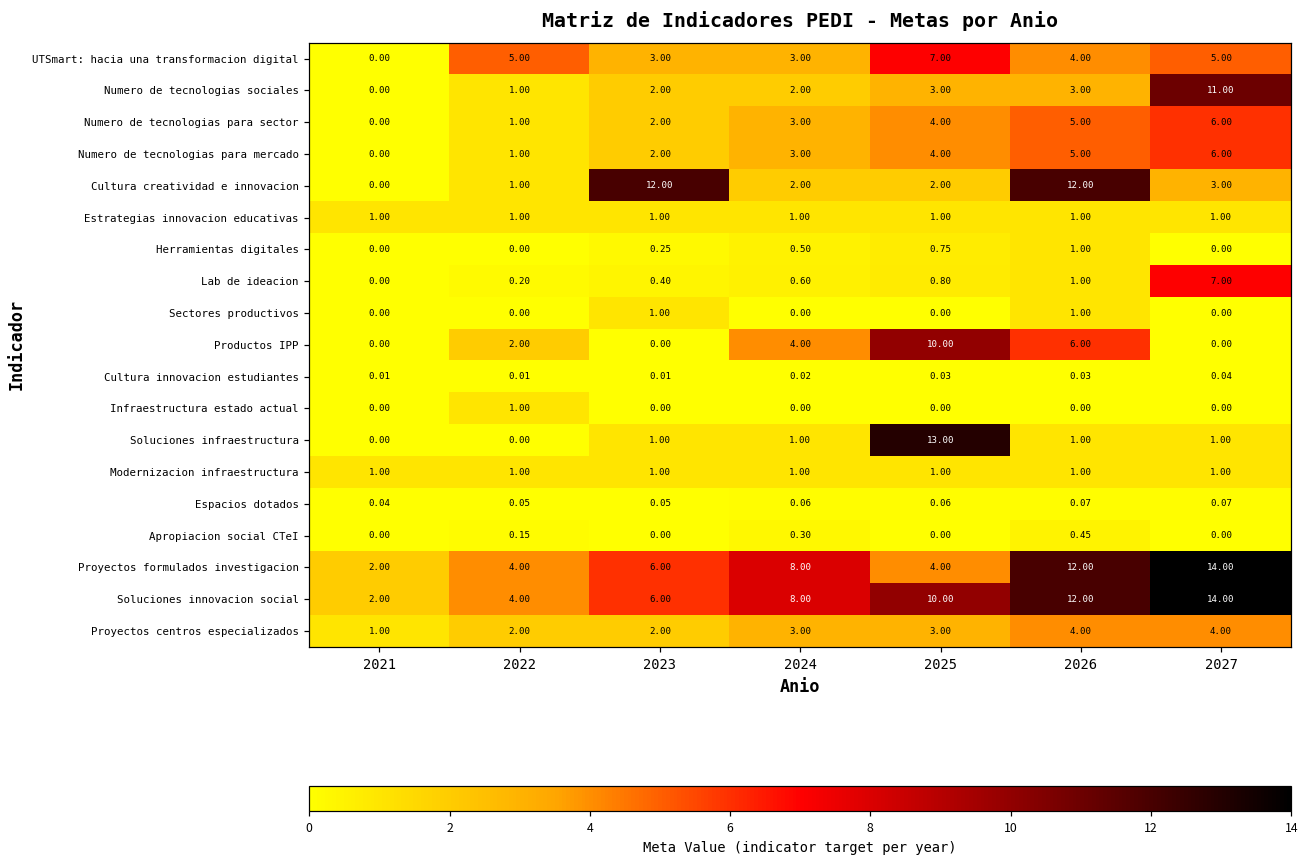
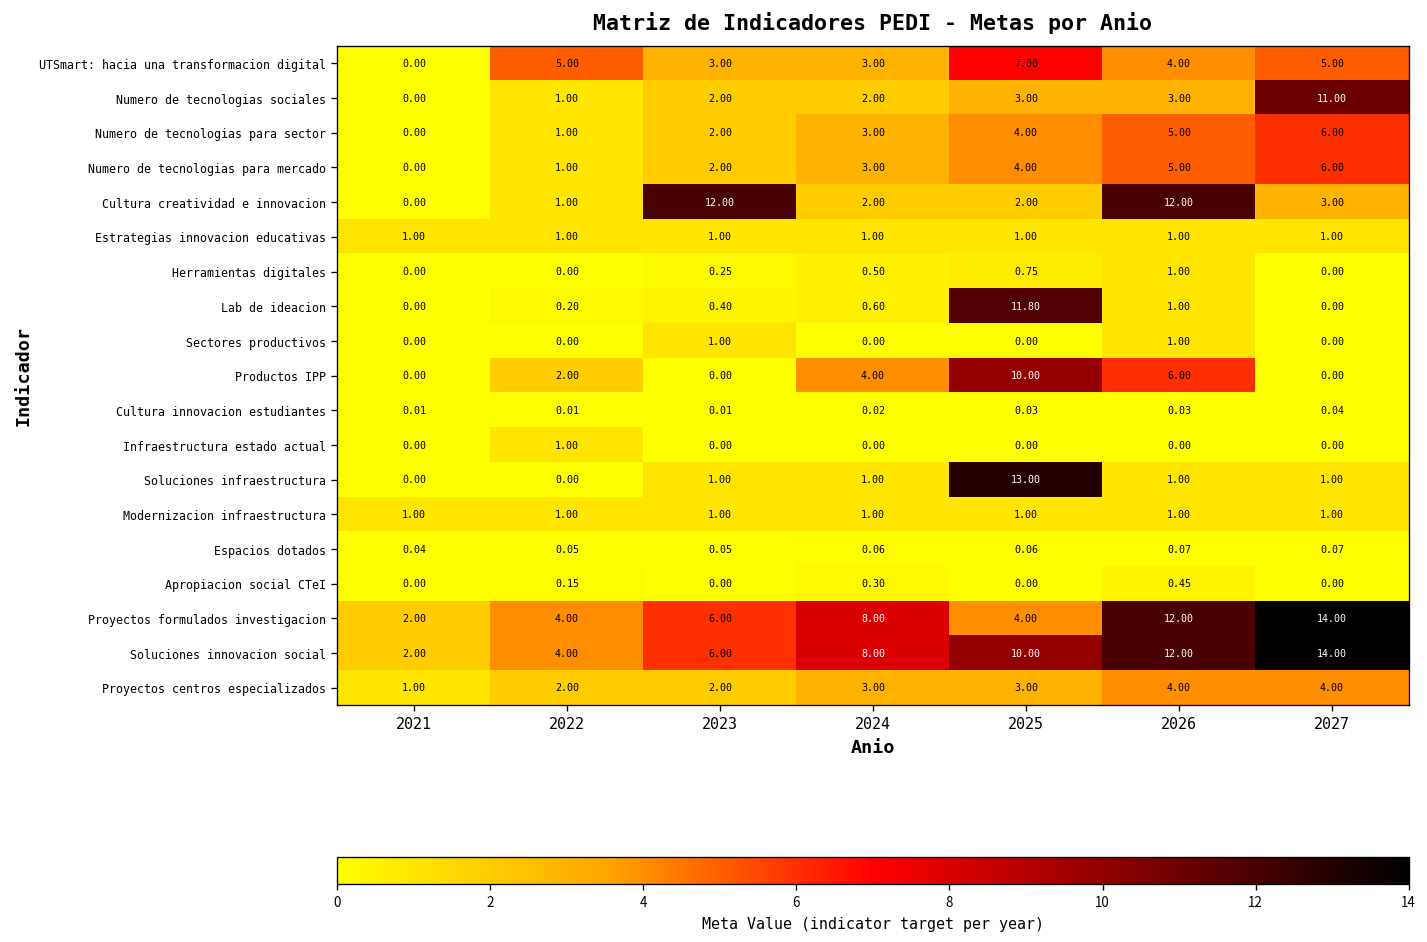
Lab de ideacion, 2025: 0.80 -> 11.80
Lab de ideacion, 2027: 7.00 -> 0.00
